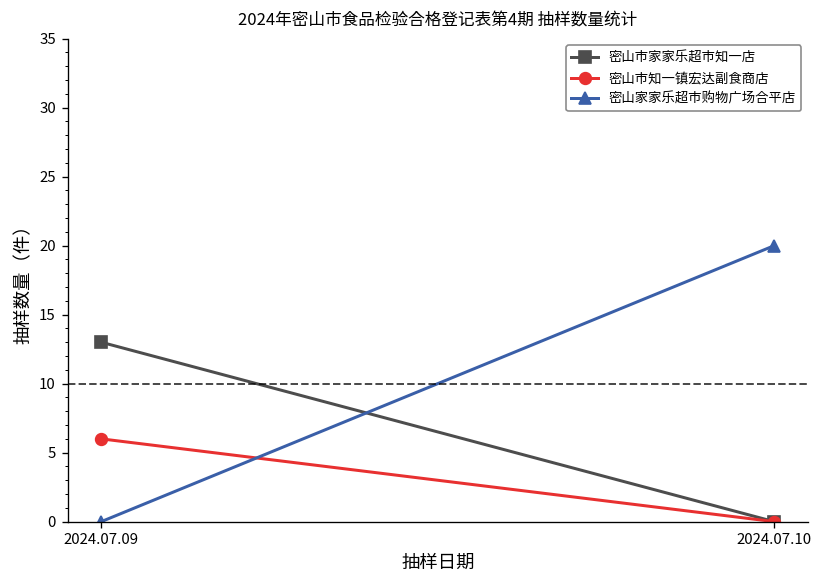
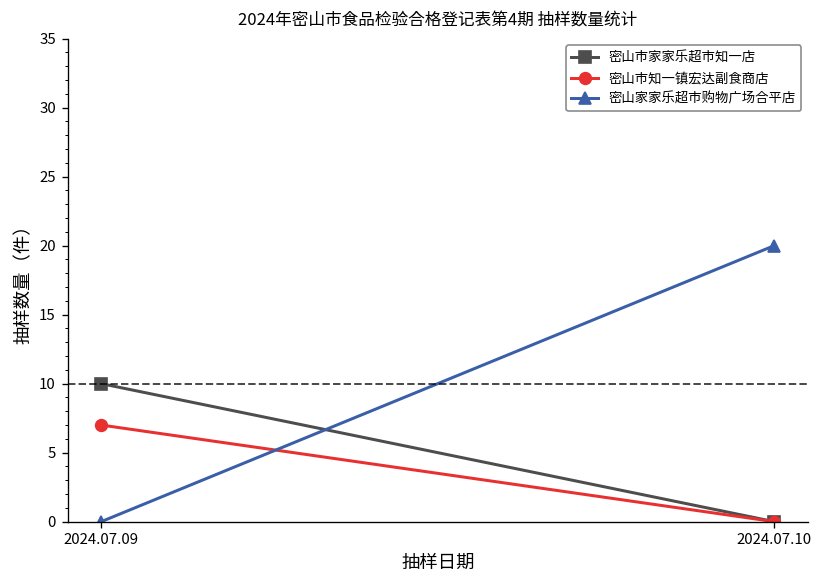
密山市家家乐超市知一店, 2024.07.09: 13 -> 10
密山市知一镇宏达副食商店, 2024.07.09: 6 -> 7
